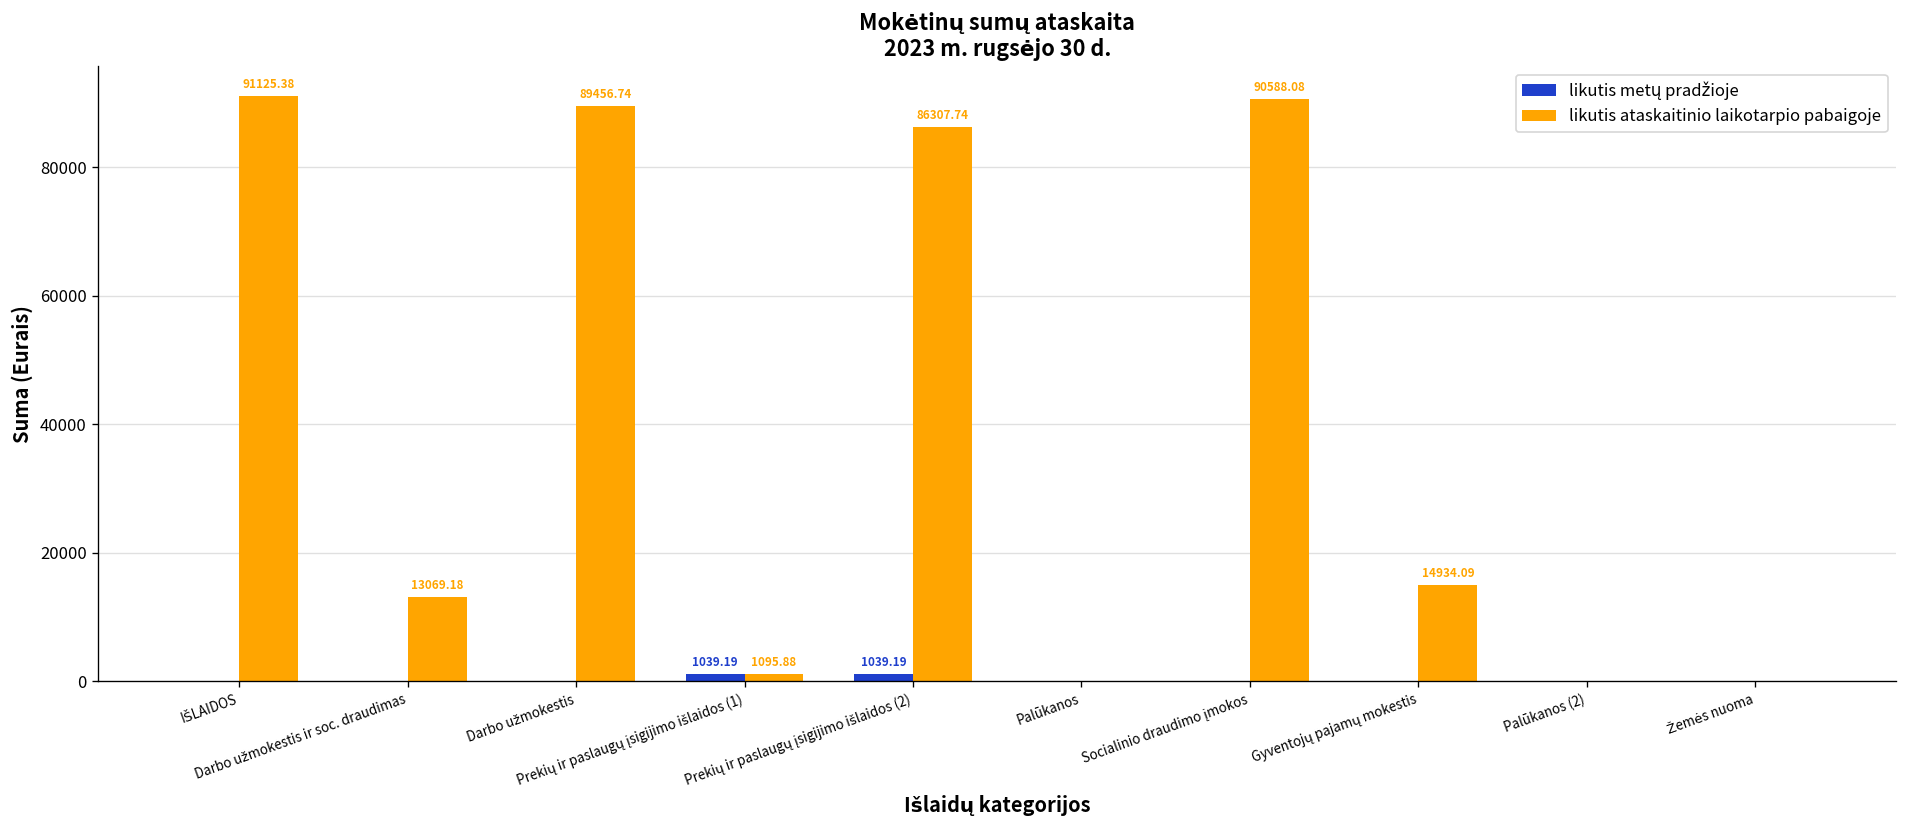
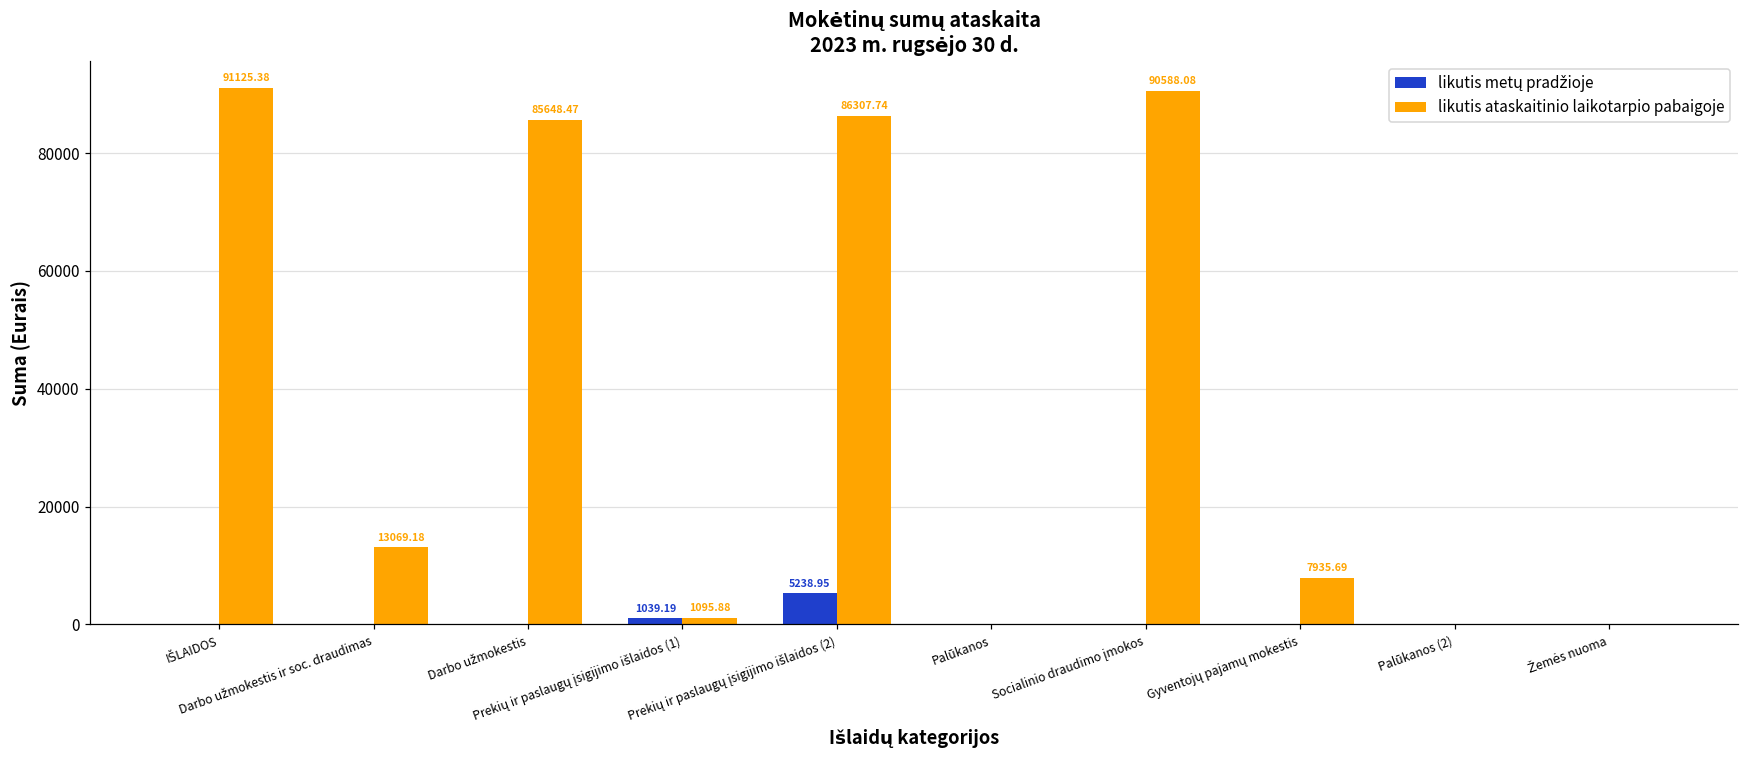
likutis ataskaitinio laikotarpio pabaigoje, Darbo užmokestis: 89456.74 -> 85648.47
likutis metų pradžioje, Prekių ir paslaugų įsigijimo išlaidos (2): 1039.19 -> 5238.95
likutis ataskaitinio laikotarpio pabaigoje, Gyventojų pajamų mokestis: 14934.09 -> 7935.69
